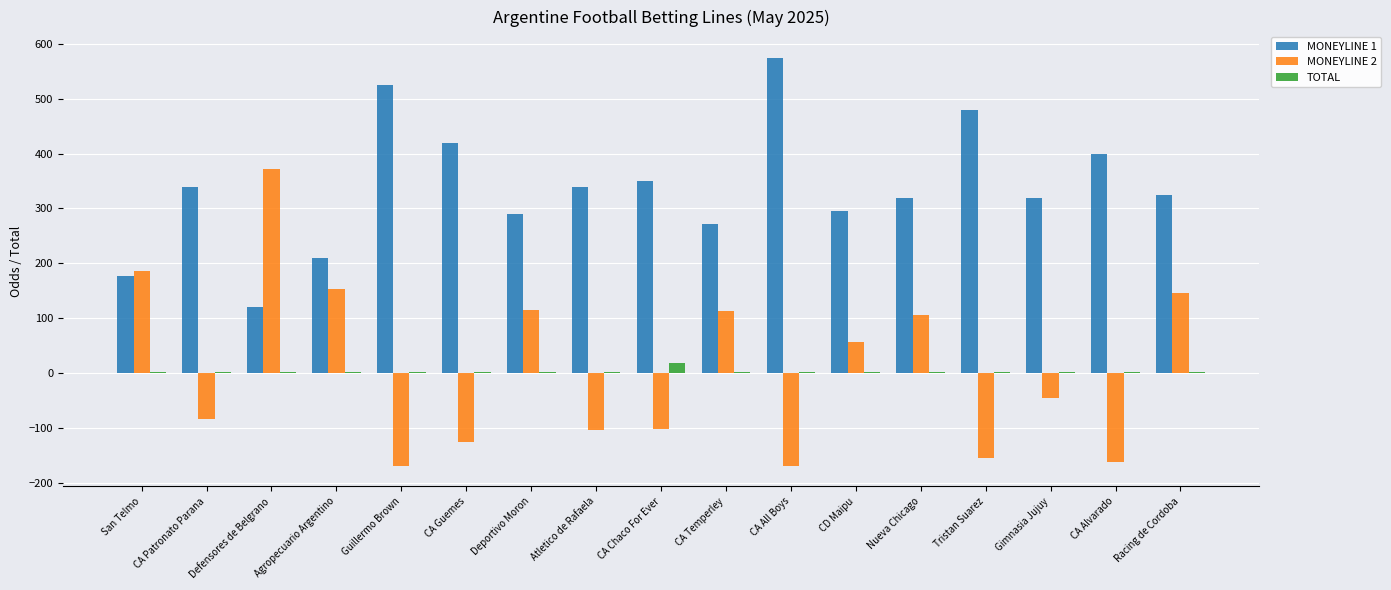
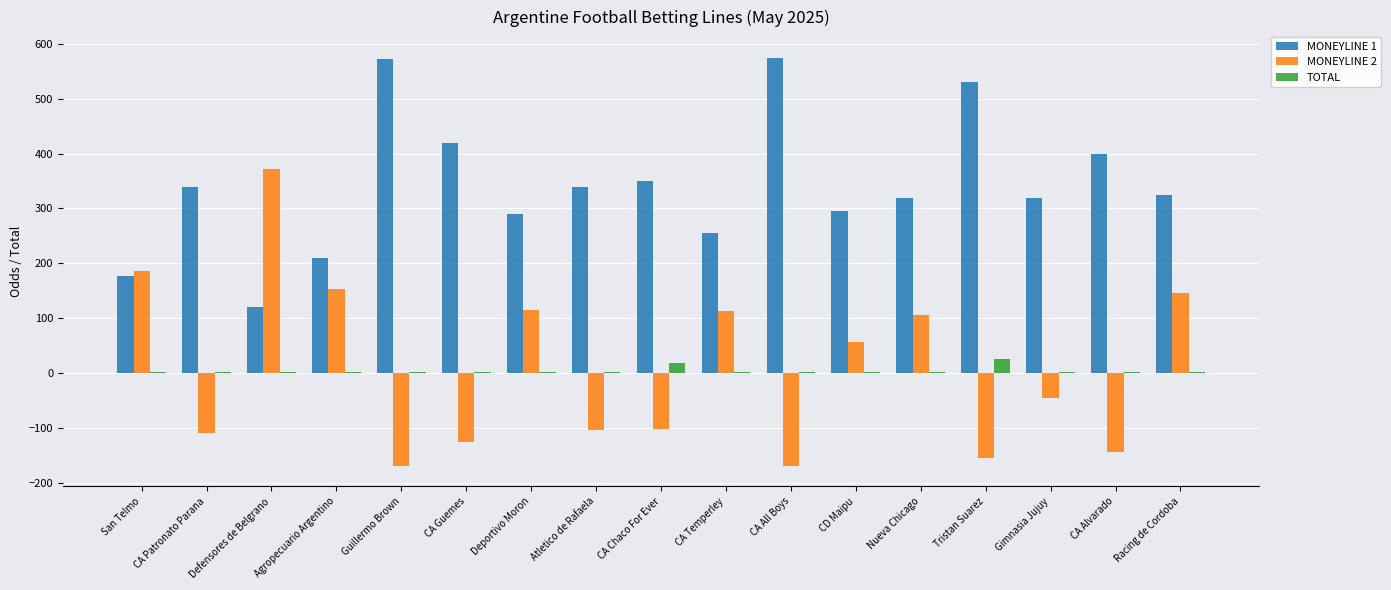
MONEYLINE 2, CA Patronato Parana: -80 -> -110
MONEYLINE 1, Guillermo Brown: 530 -> 570
MONEYLINE 1, CA Temperley: 270 -> 260
MONEYLINE 1, Tristan Suarez: 480 -> 530
TOTAL, Tristan Suarez: 0 -> 30
MONEYLINE 2, CA Alvarado: -160 -> -140
